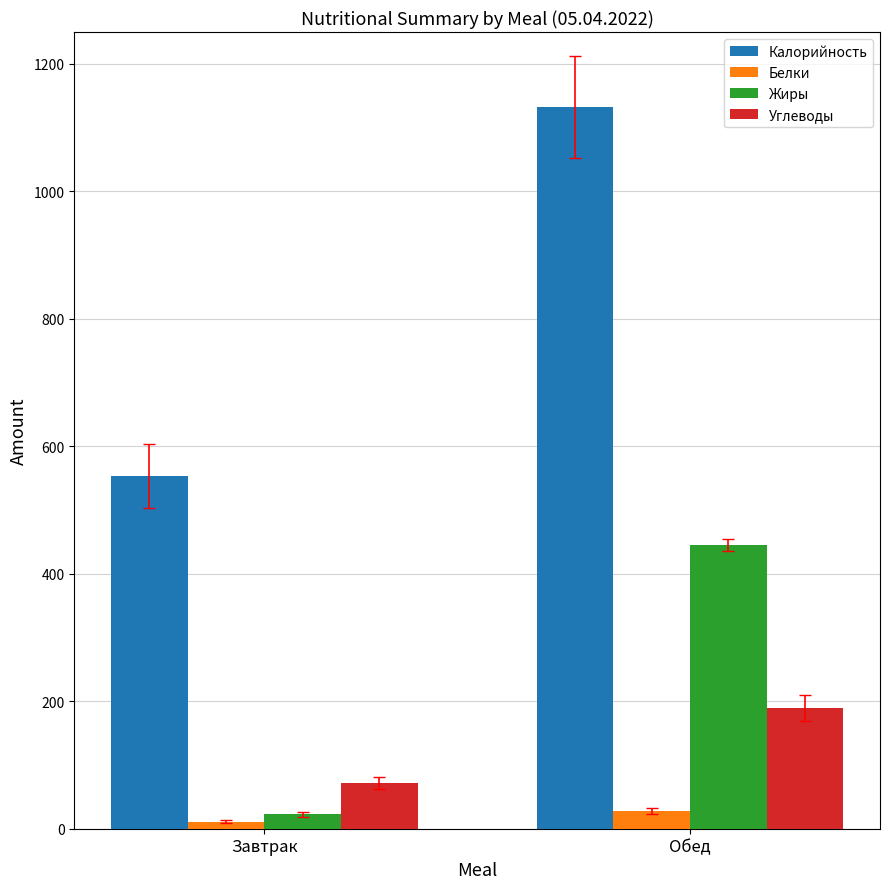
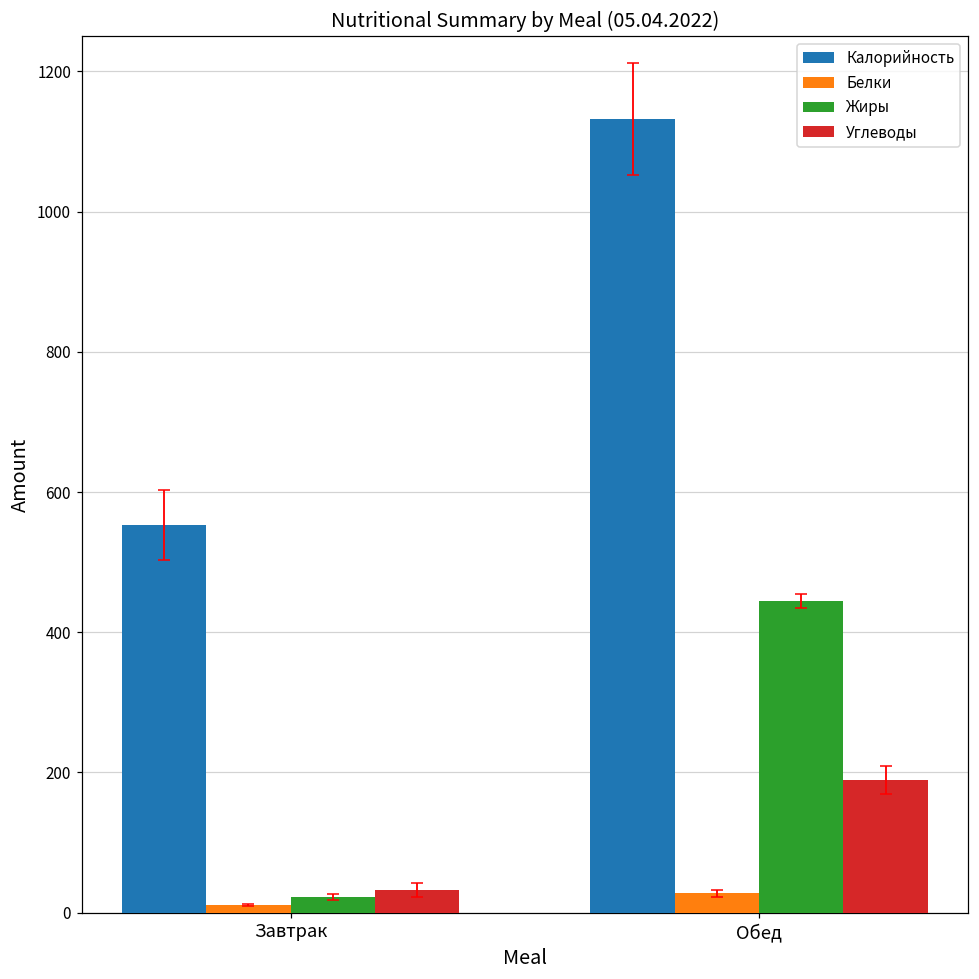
Углеводы, Завтрак: 70 -> 30
